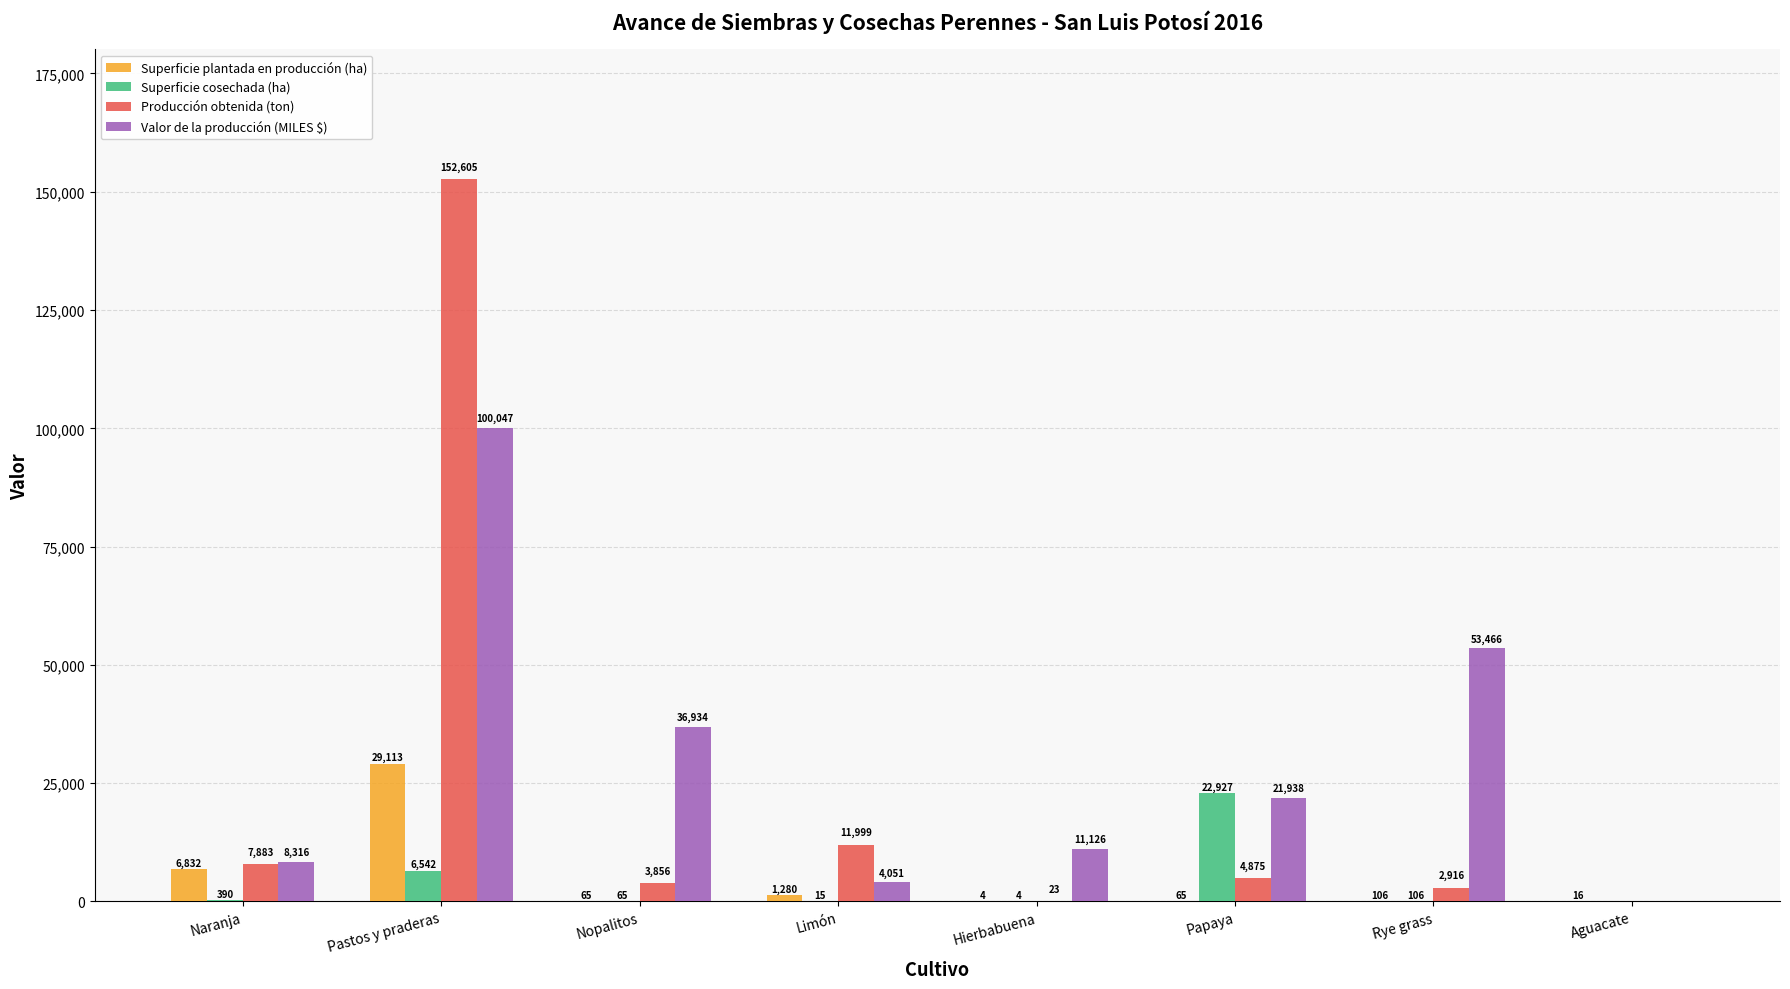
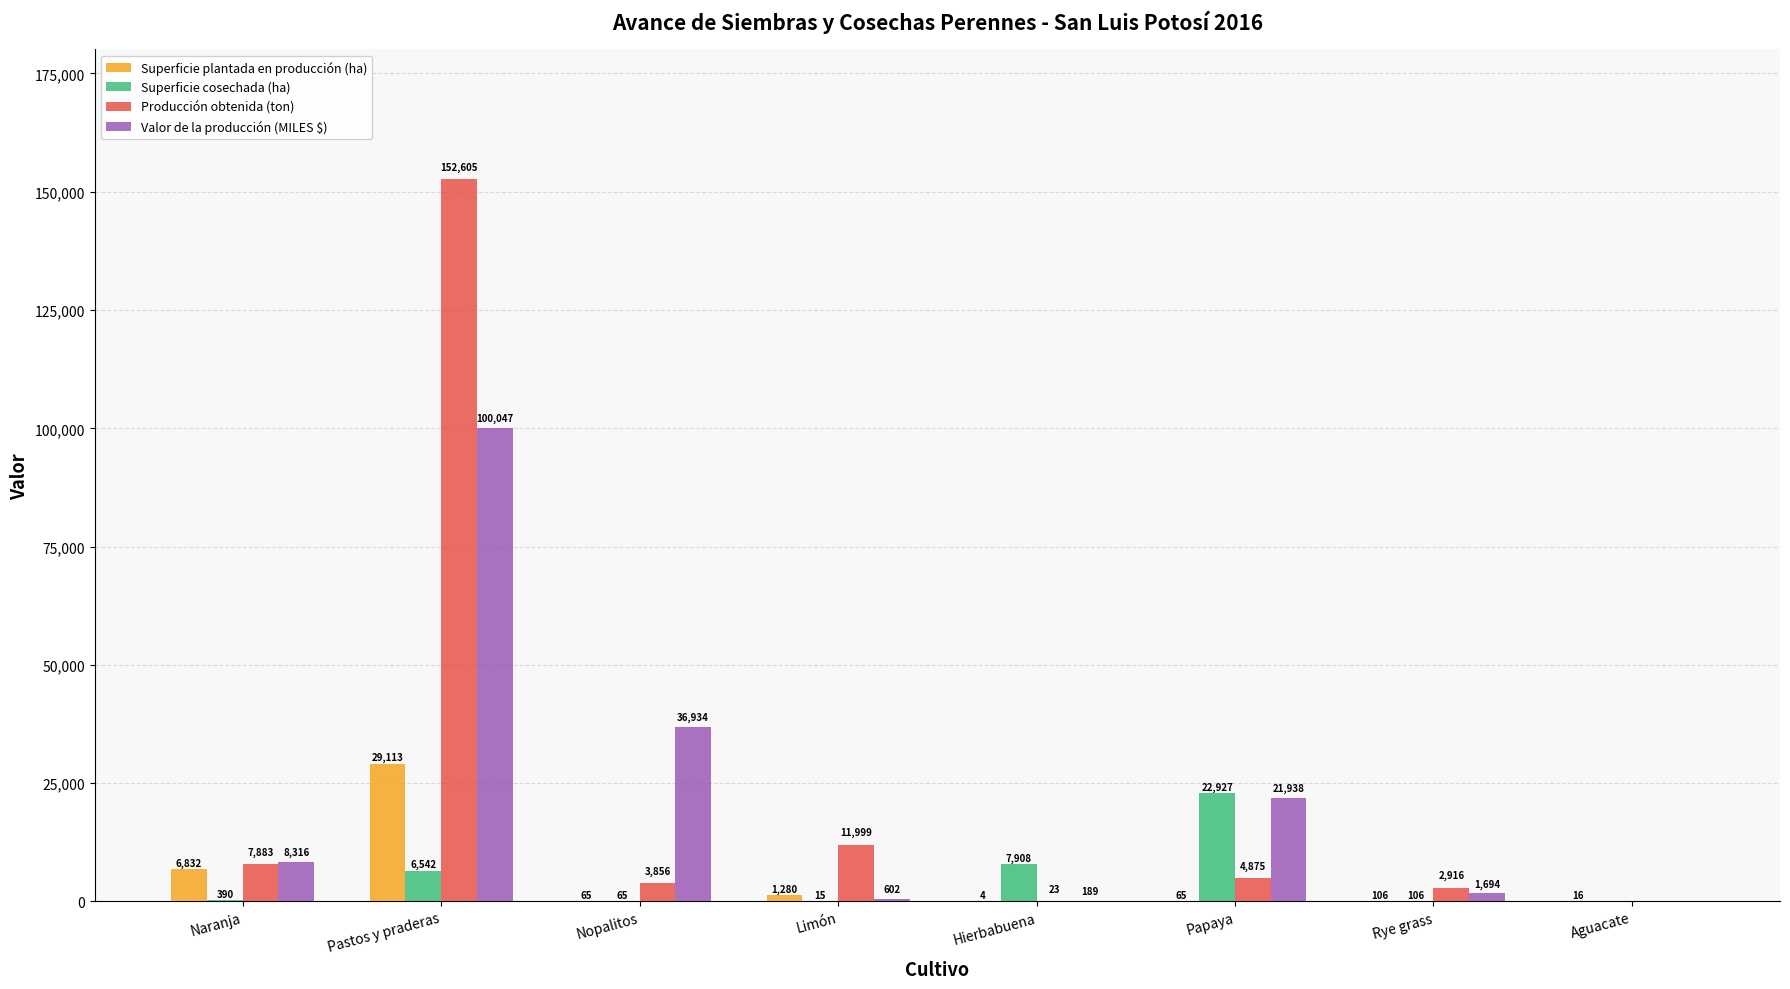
Valor de la producción (MILES $), Limón: 4,051 -> 602
Superficie cosechada (ha), Hierbabuena: 4 -> 7,908
Valor de la producción (MILES $), Hierbabuena: 11,126 -> 189
Valor de la producción (MILES $), Rye grass: 53,466 -> 1,694
